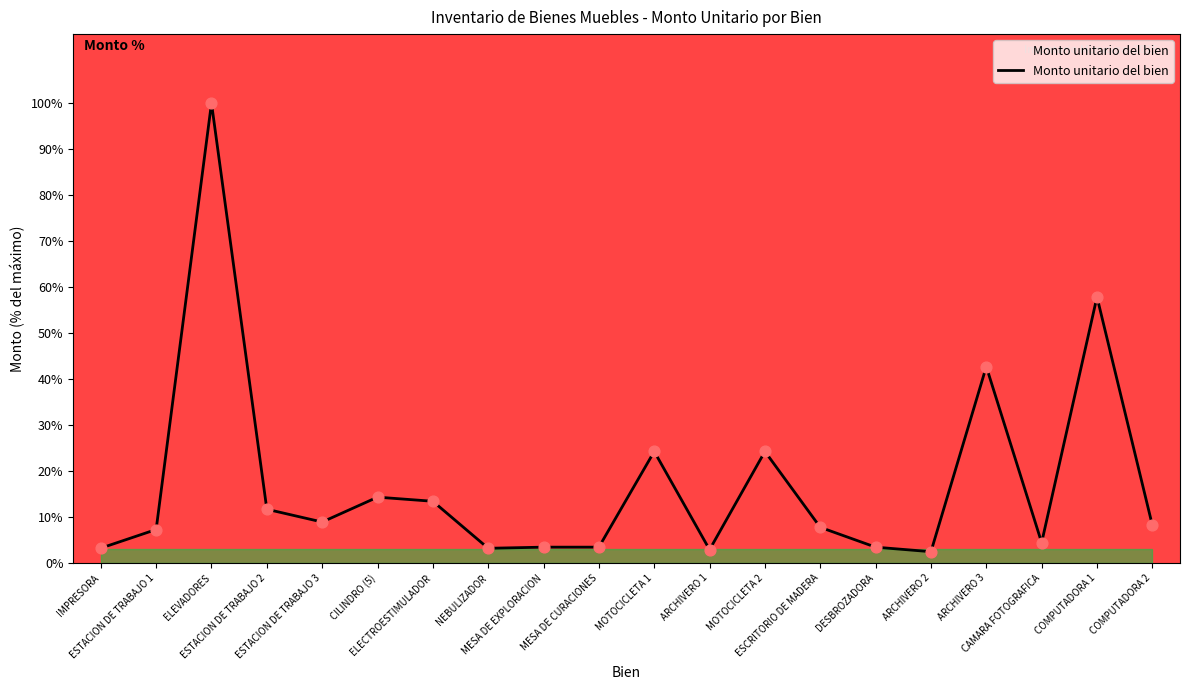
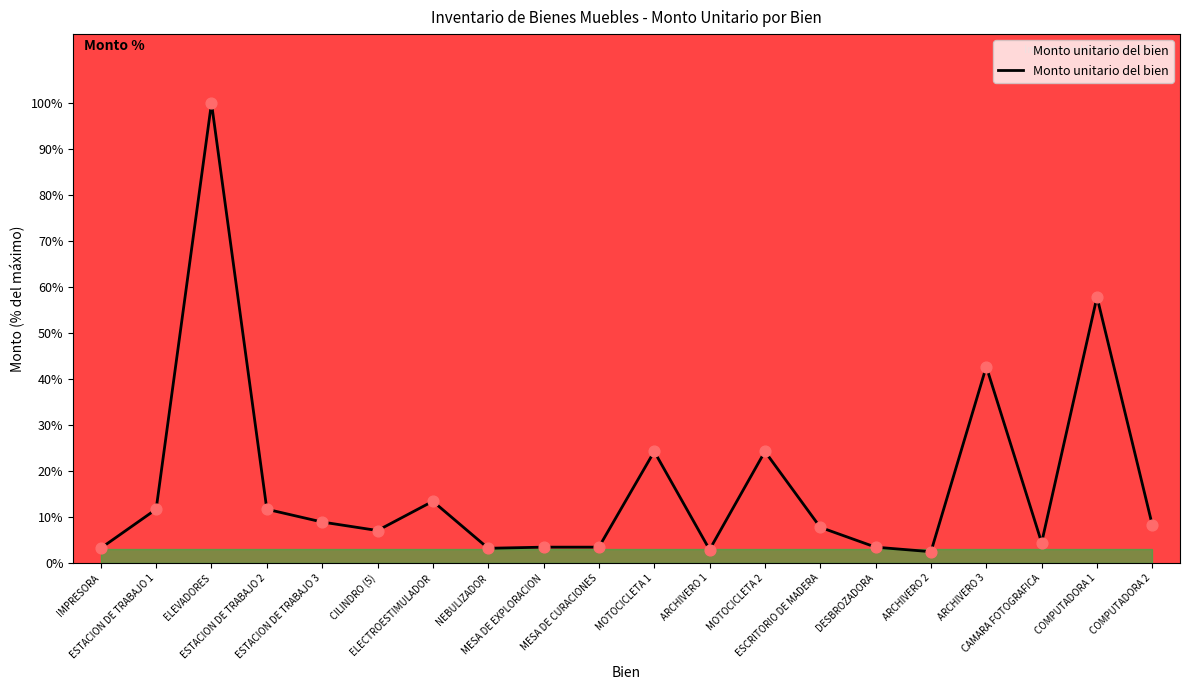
Monto unitario del bien, ESTACION DE TRABAJO 1: 7% -> 12%
Monto unitario del bien, CILINDRO (5): 14% -> 7%
